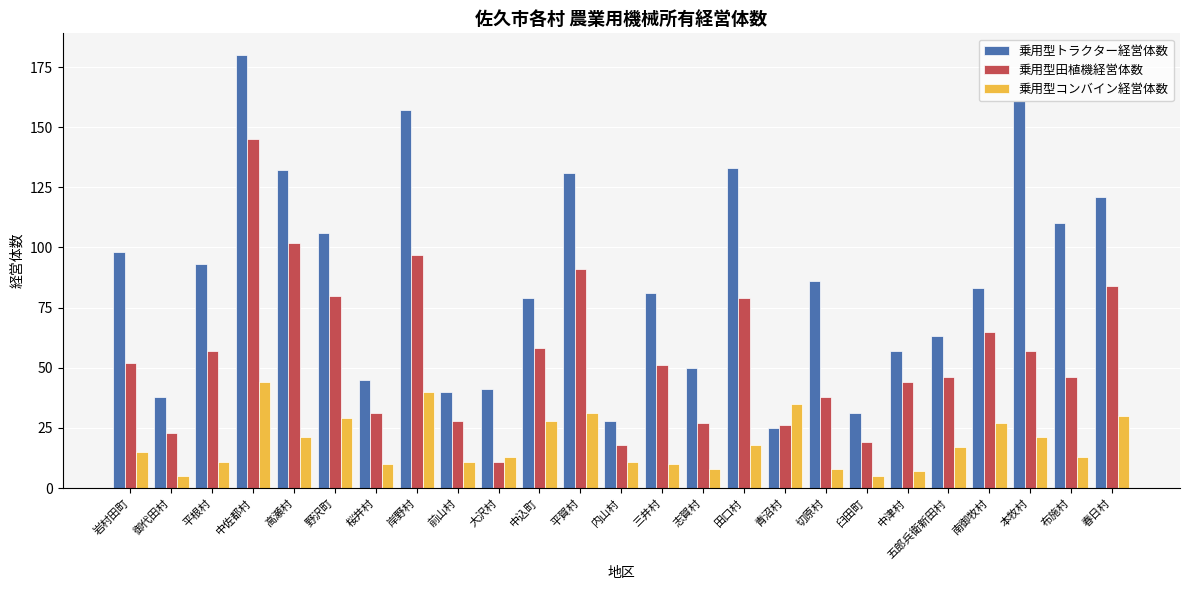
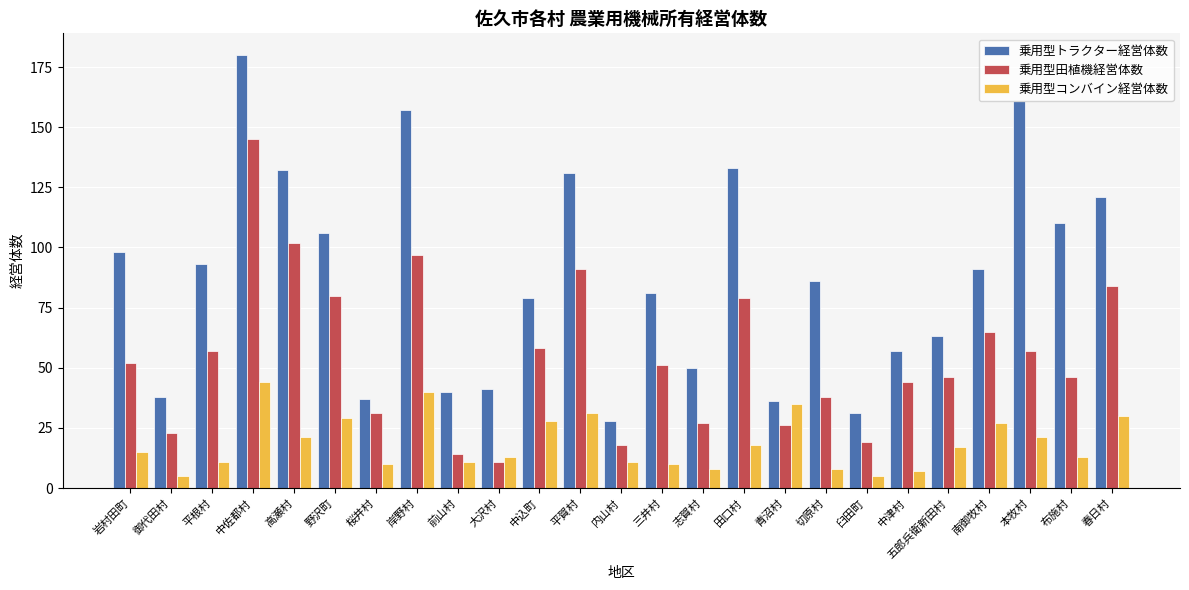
乗用型トラクター経営体数, 桜井村: 45 -> 37
乗用型田植機経営体数, 前山村: 28 -> 14
乗用型トラクター経営体数, 青沼村: 25 -> 36
乗用型トラクター経営体数, 南御牧村: 83 -> 91
